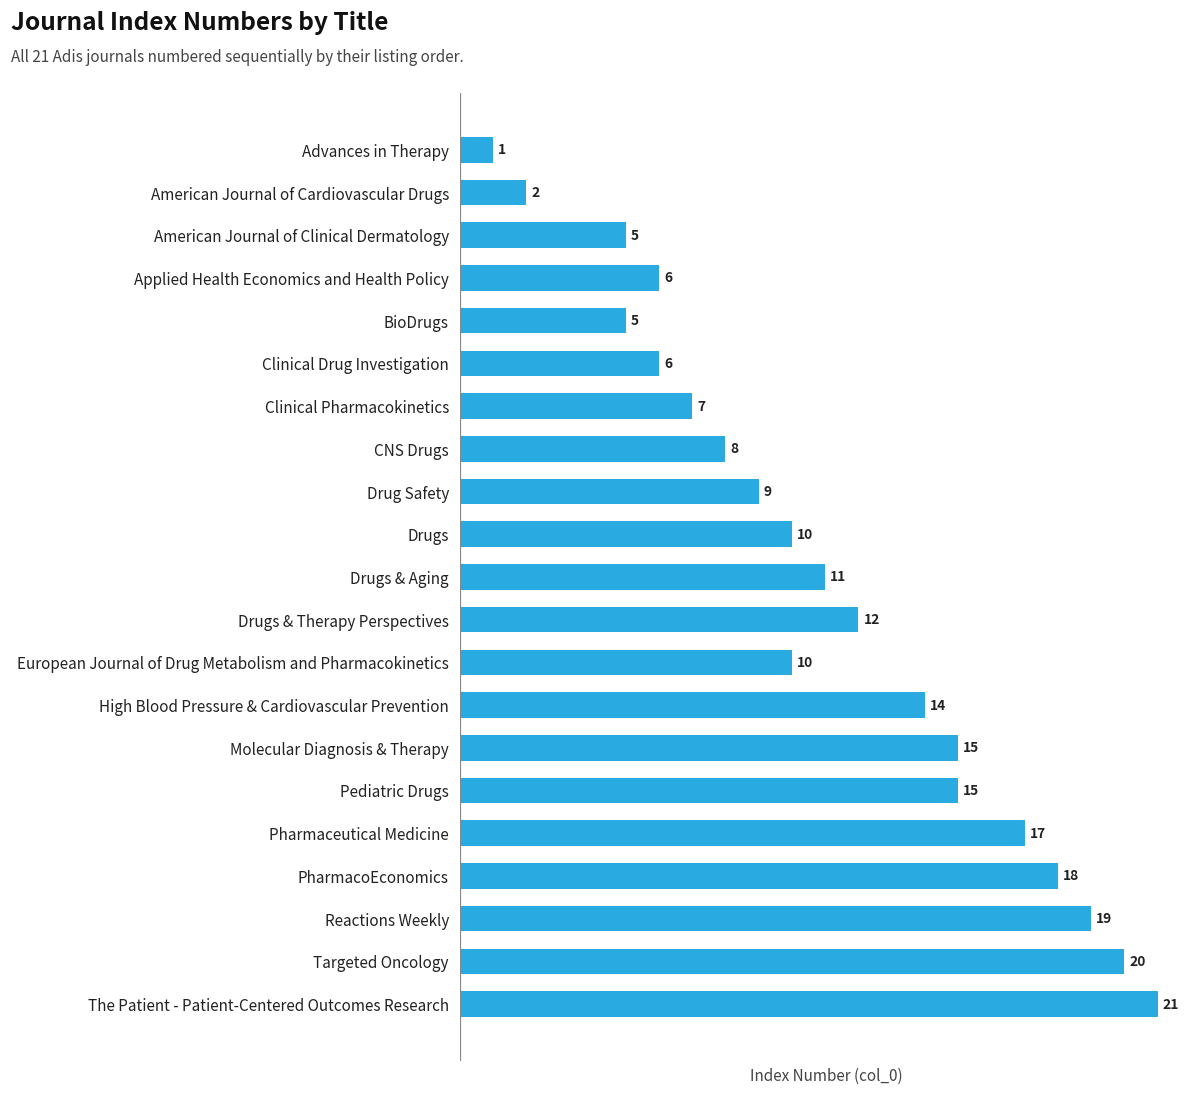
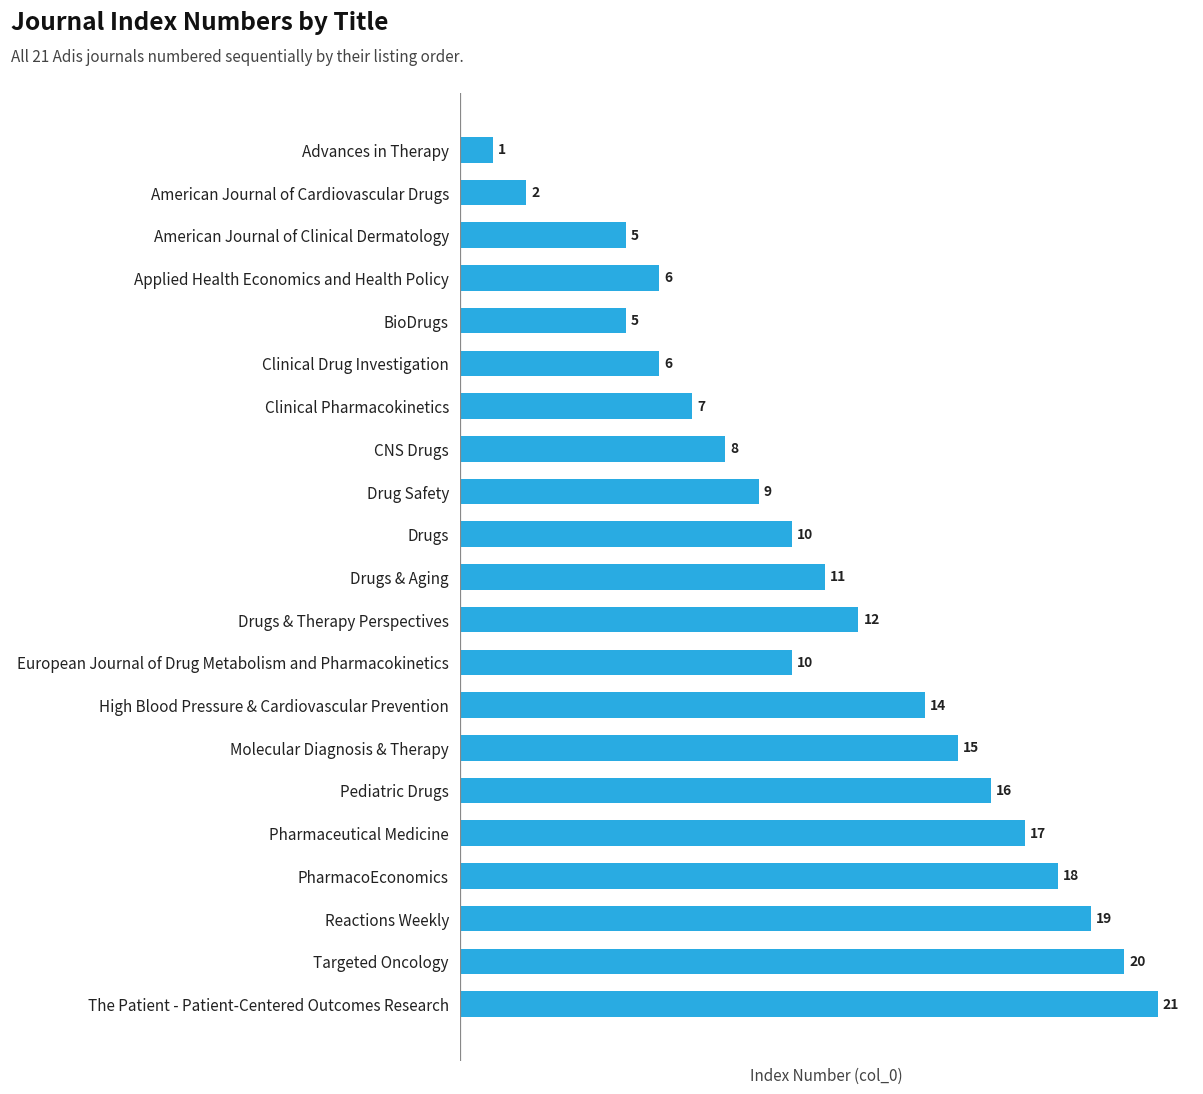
Pediatric Drugs: 15 -> 16
